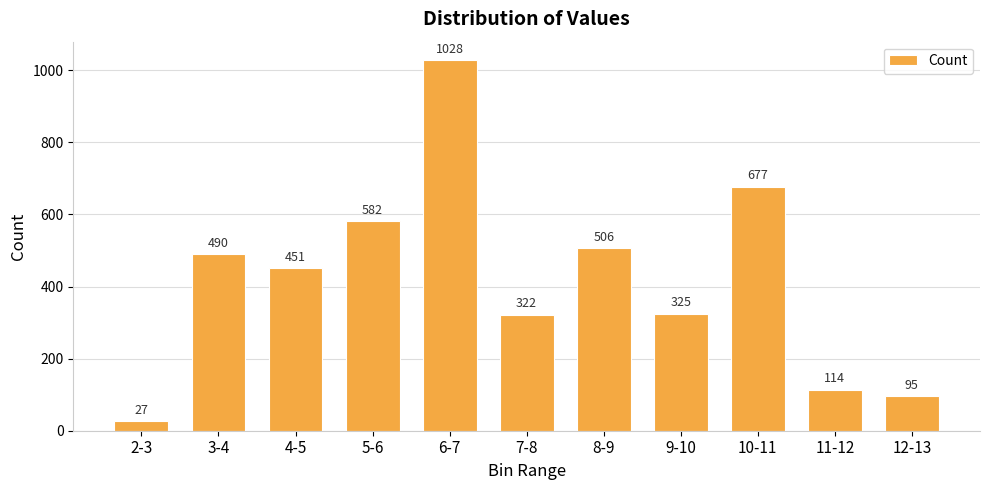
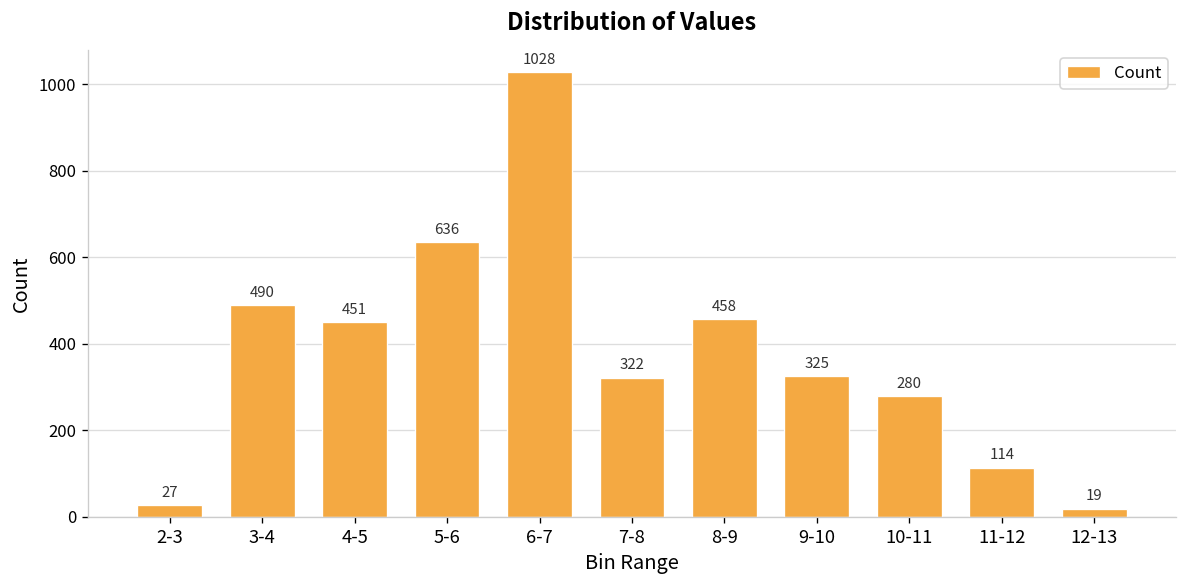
5-6: 582 -> 636
8-9: 506 -> 458
10-11: 677 -> 280
12-13: 95 -> 19
